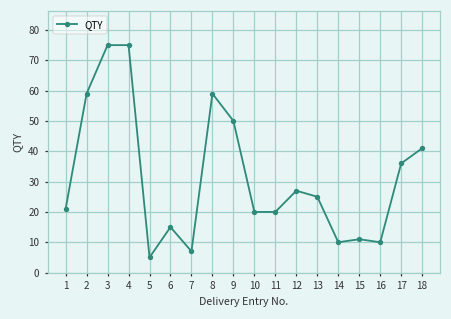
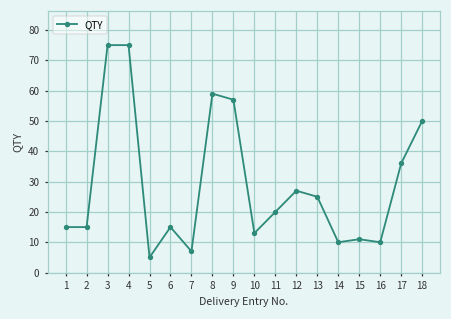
1: 21 -> 15
2: 59 -> 15
9: 50 -> 57
10: 20 -> 13
18: 41 -> 50
